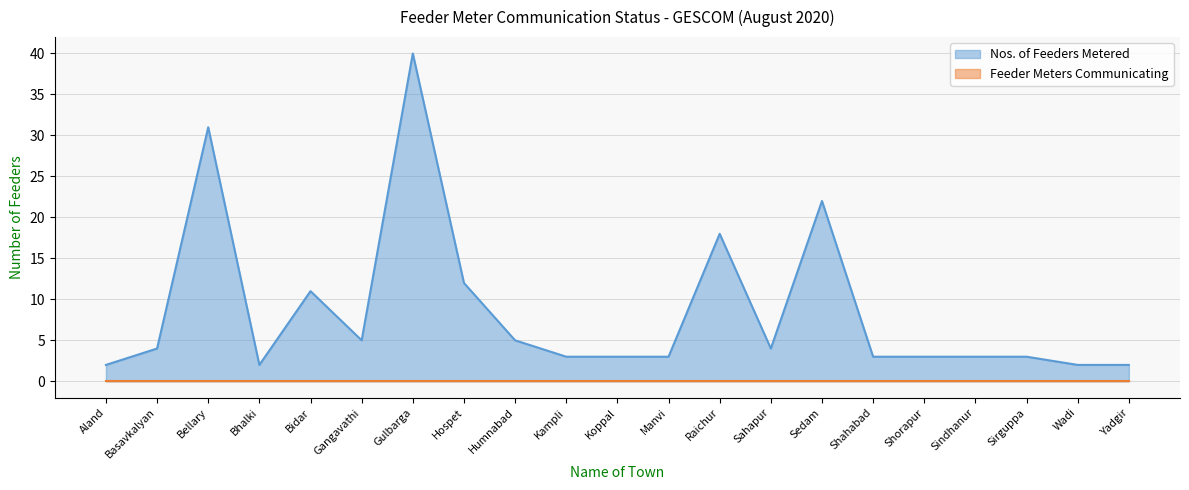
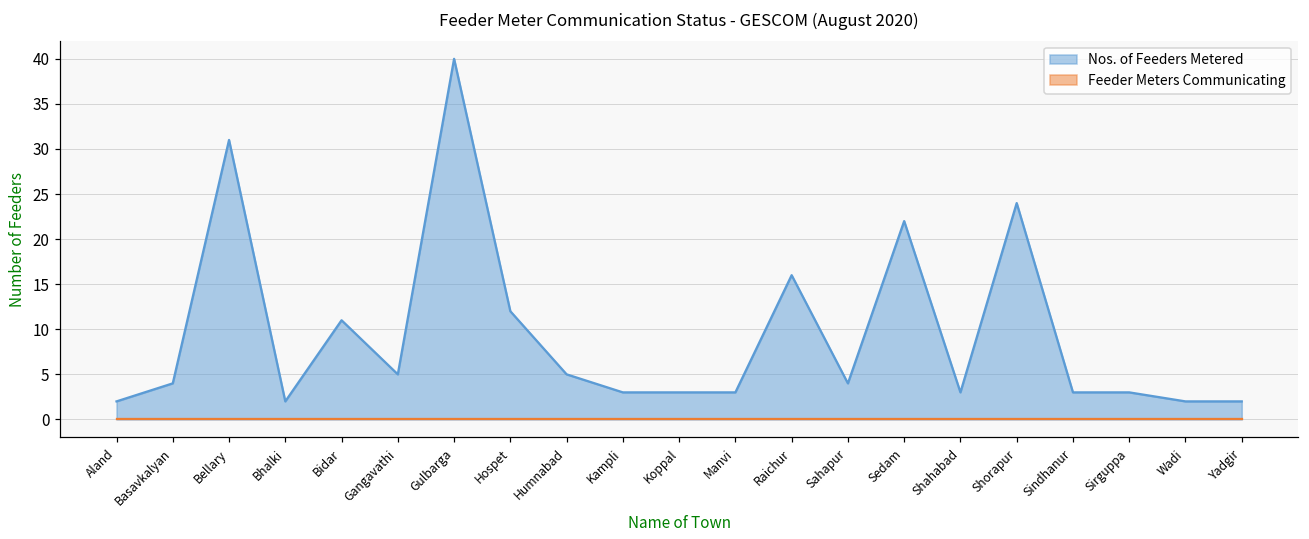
Nos. of Feeders Metered, Raichur: 18 -> 16
Nos. of Feeders Metered, Shorapur: 3 -> 24
